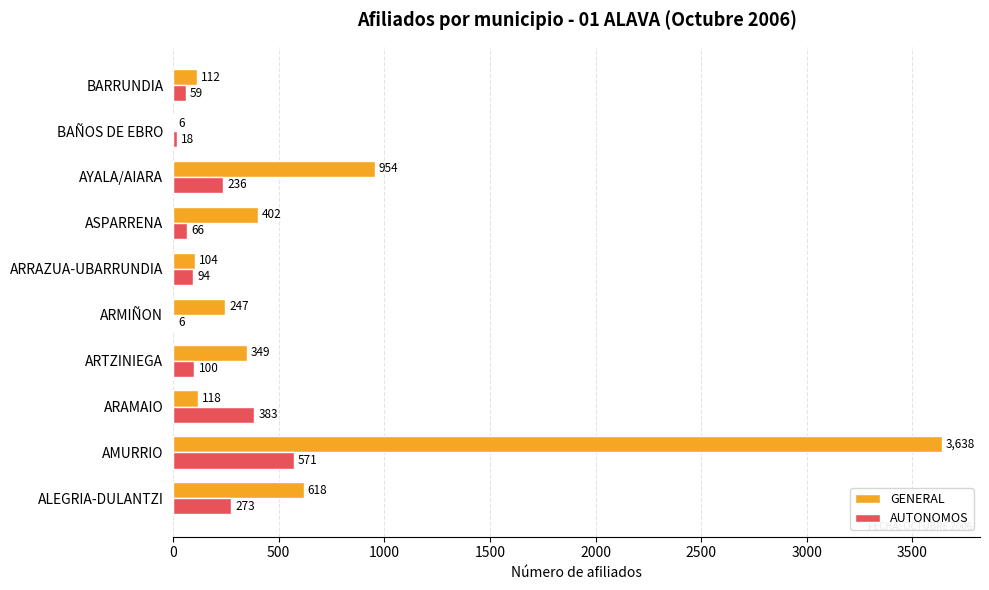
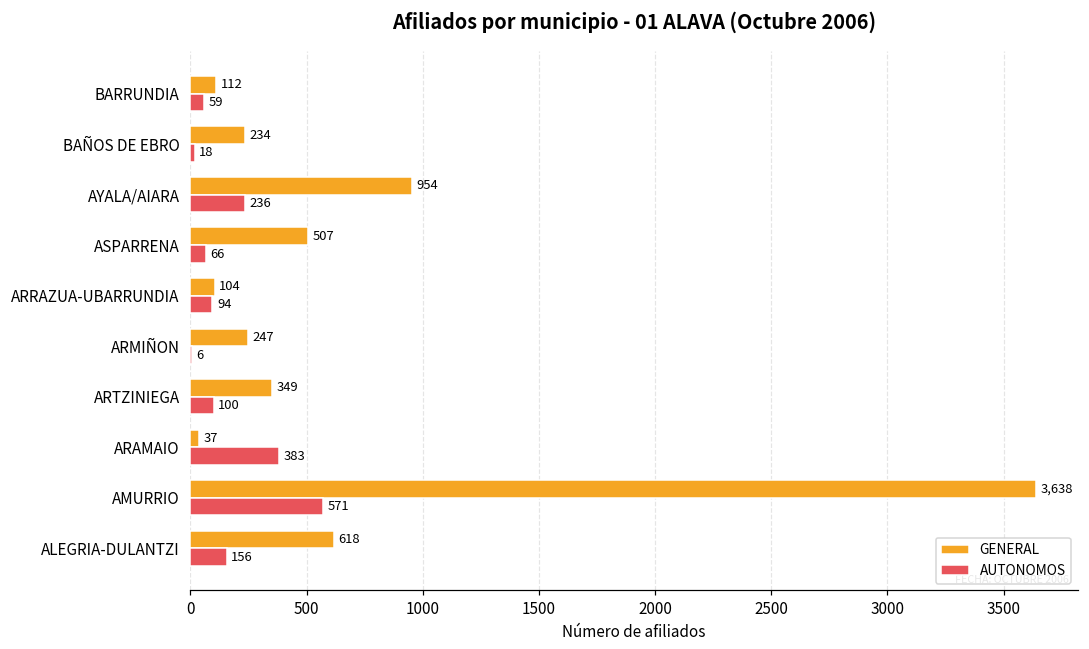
GENERAL, BAÑOS DE EBRO: 6 -> 234
GENERAL, ASPARRENA: 402 -> 507
GENERAL, ARAMAIO: 118 -> 37
AUTONOMOS, ALEGRIA-DULANTZI: 273 -> 156
